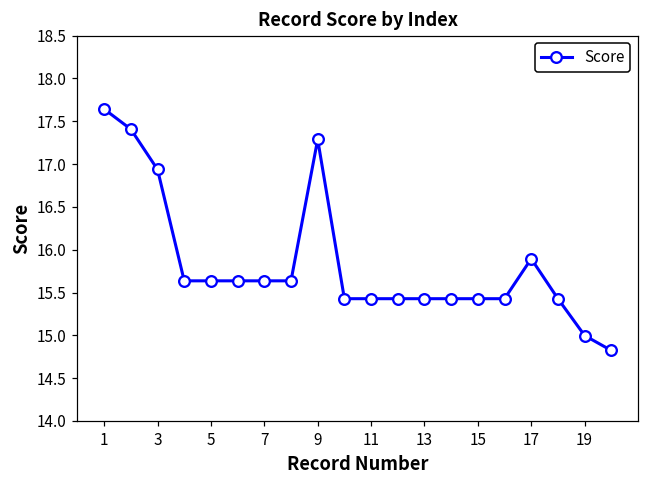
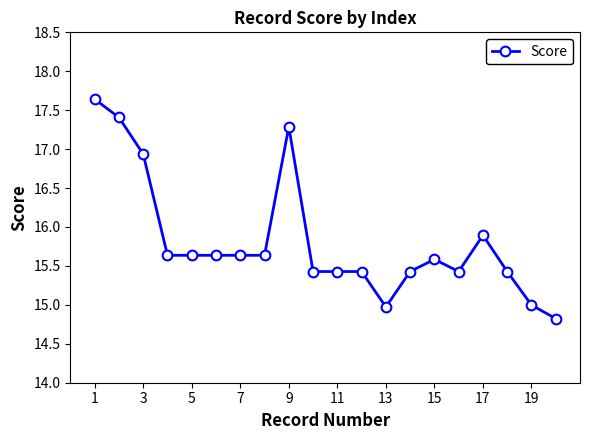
13: 15.4 -> 15.0
15: 15.4 -> 15.6
